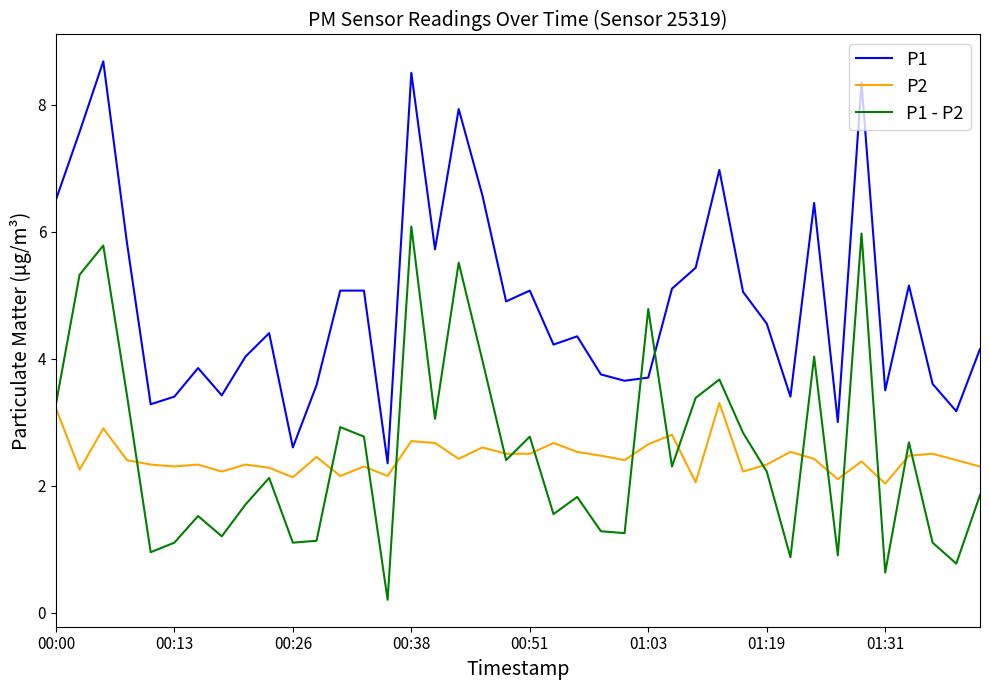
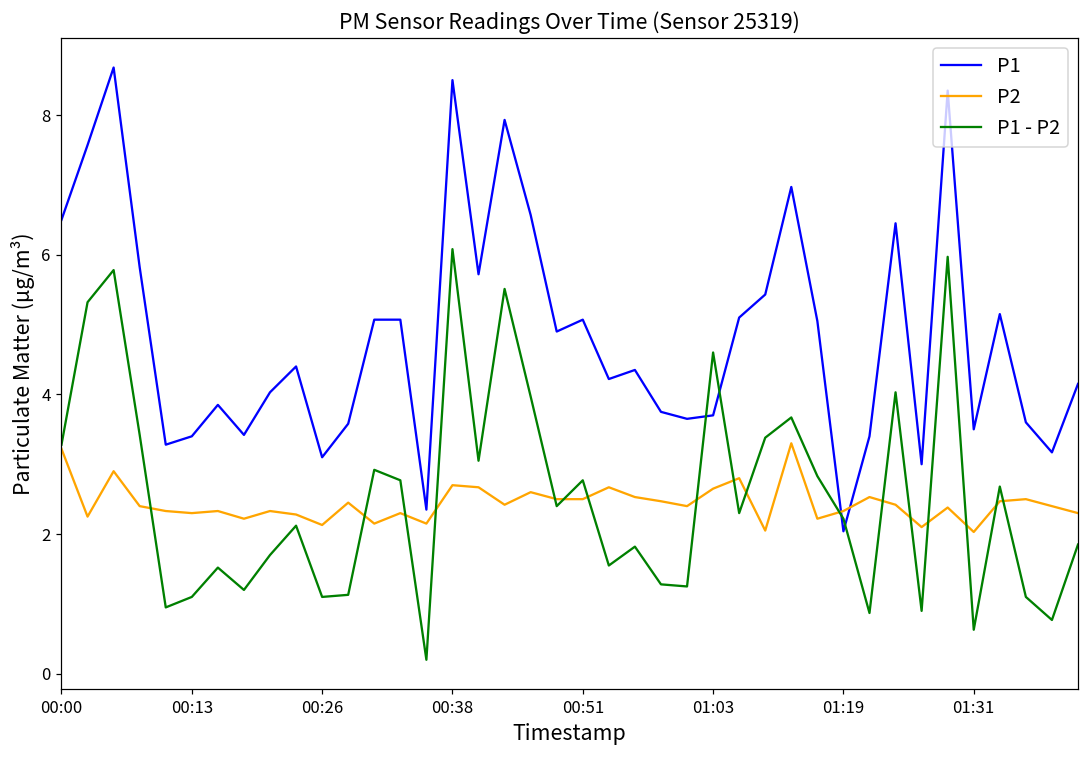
P1, 00:26: 2.6 -> 3.1
P1 - P2, 01:03: 4.8 -> 4.6
P1, 01:19: 4.6 -> 2.0
